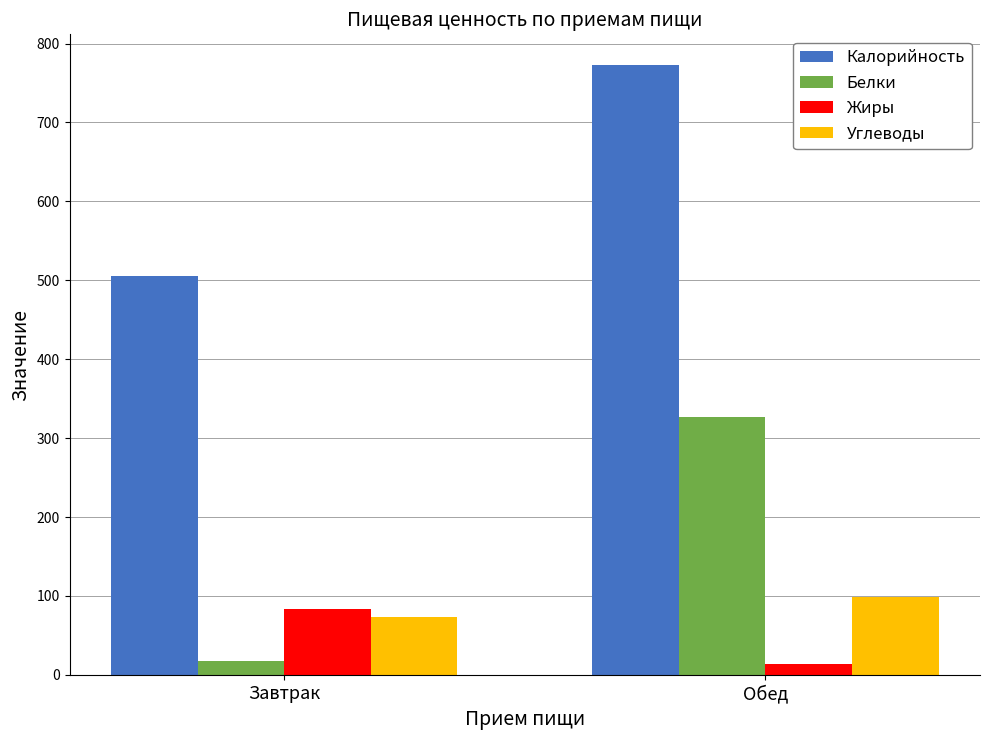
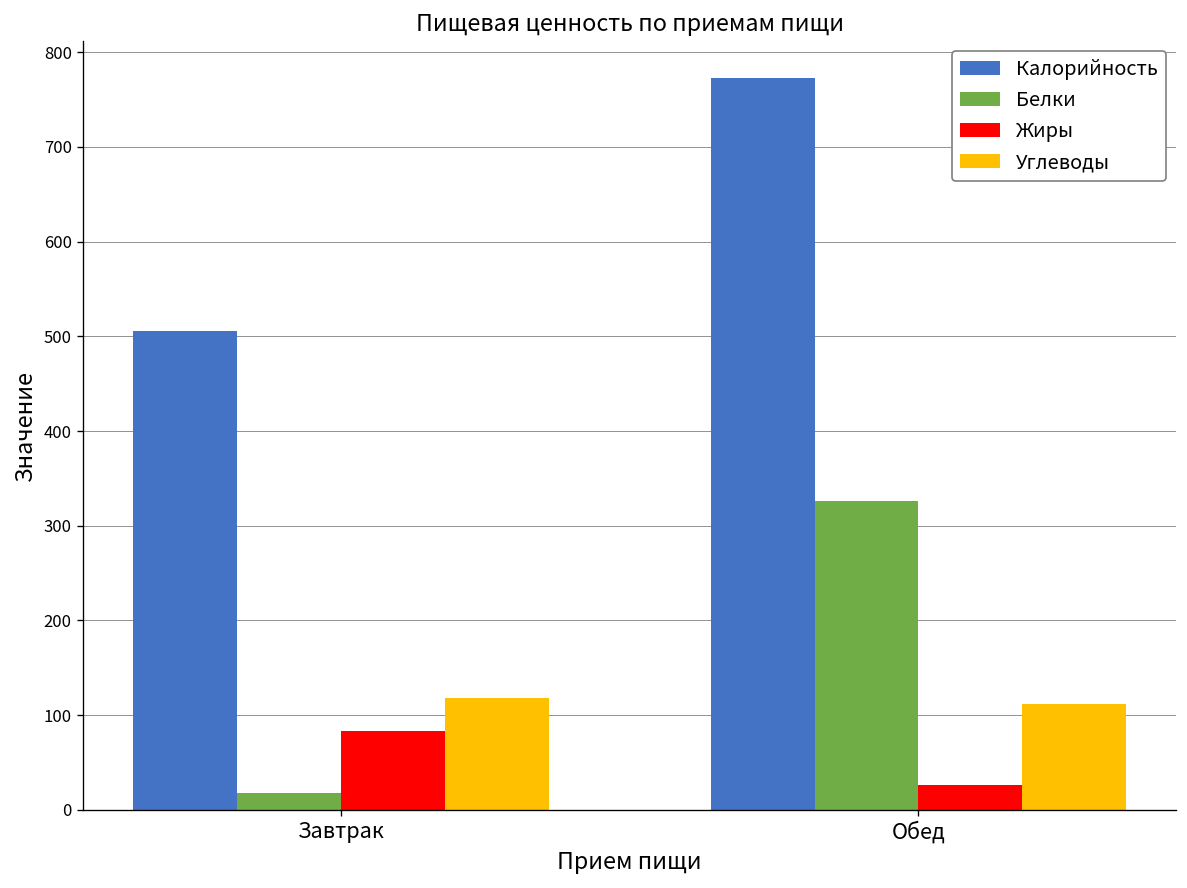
Углеводы, Завтрак: 70 -> 120
Жиры, Обед: 10 -> 30
Углеводы, Обед: 100 -> 110
